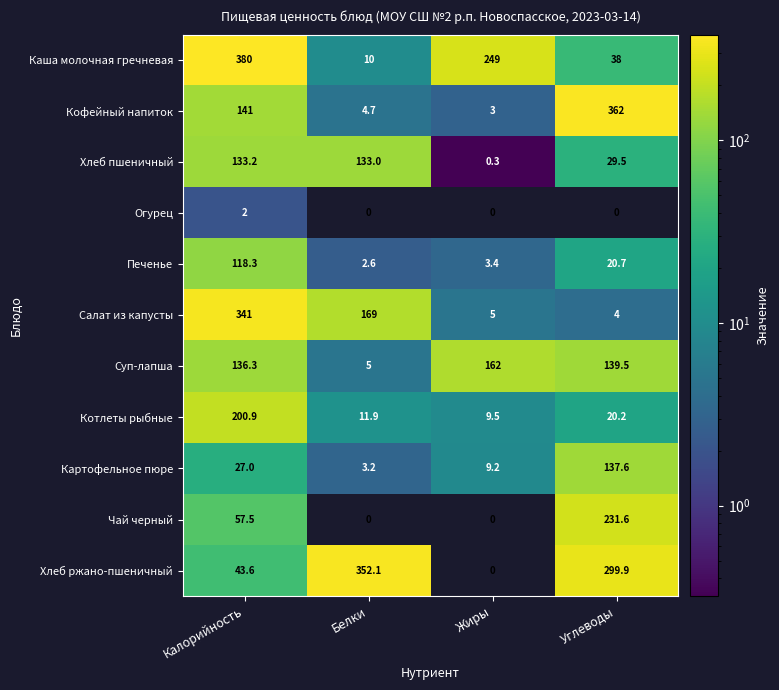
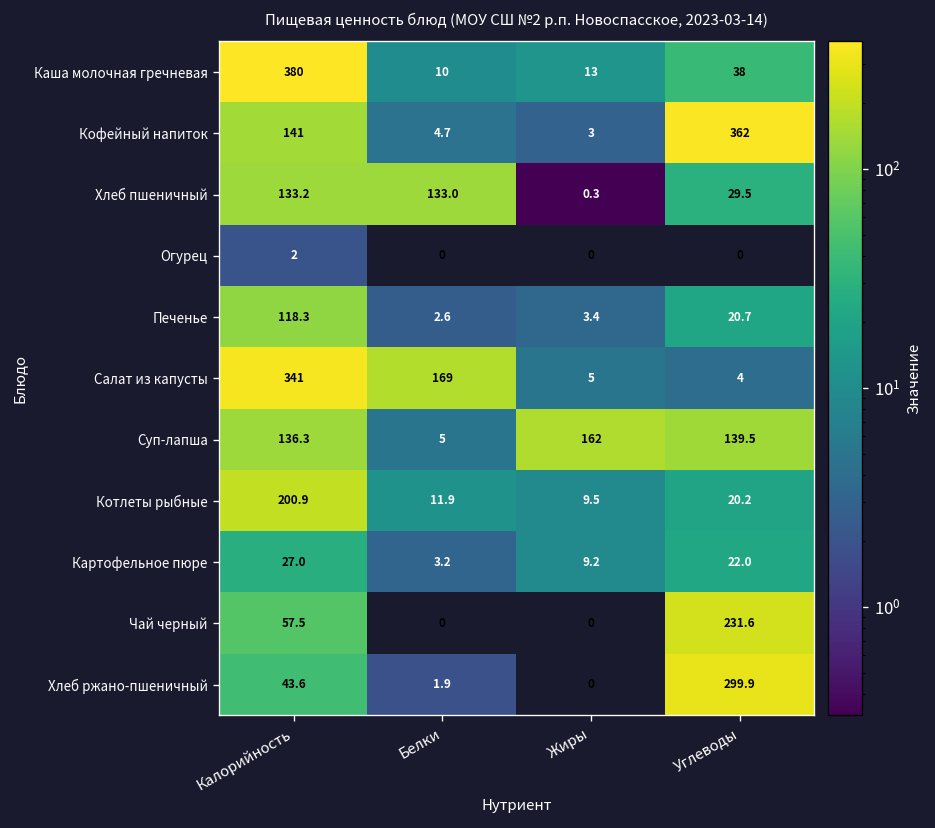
Каша молочная гречневая, Жиры: 249 -> 13
Картофельное пюре, Углеводы: 137.6 -> 22.0
Хлеб ржано-пшеничный, Белки: 352.1 -> 1.9
